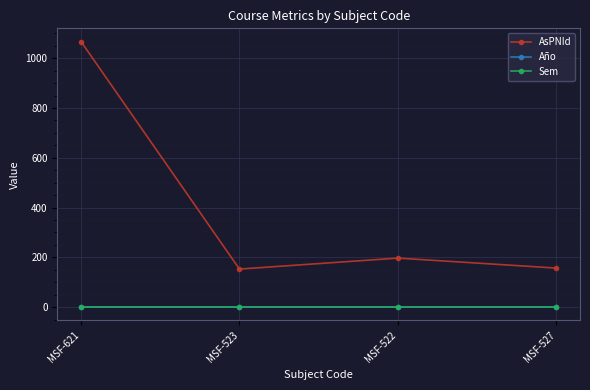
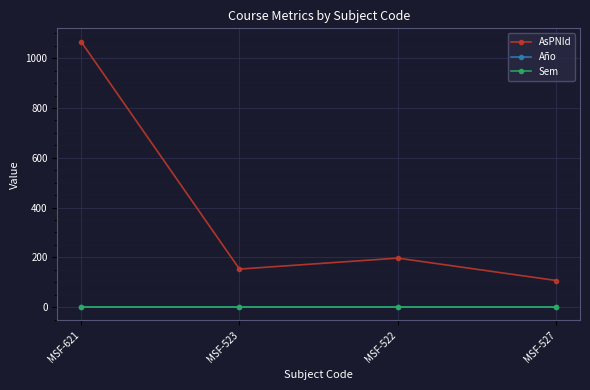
AsPNId, MSF-527: 160 -> 110
